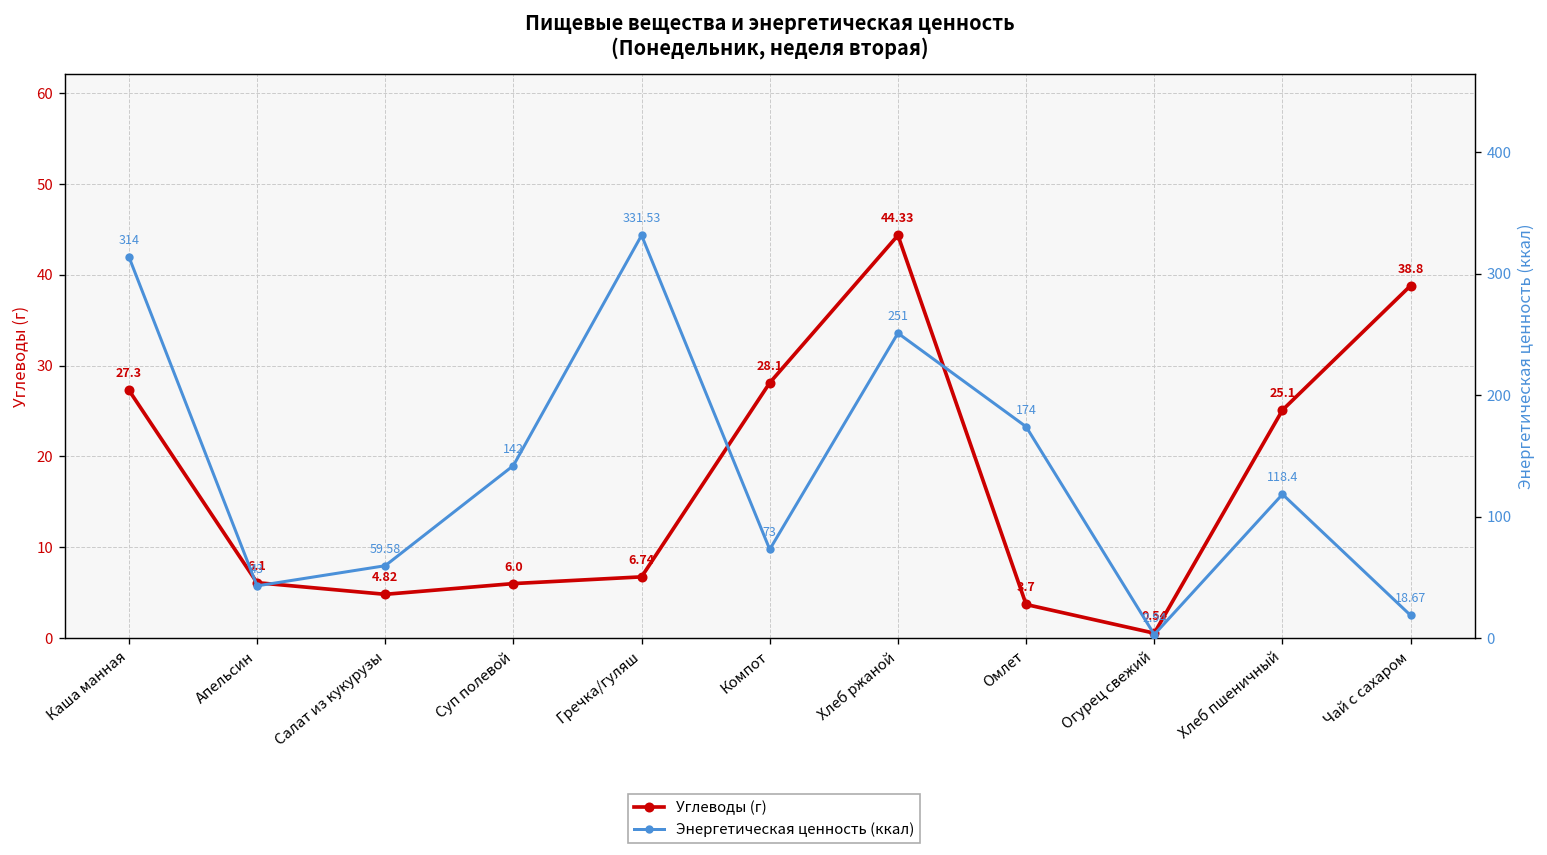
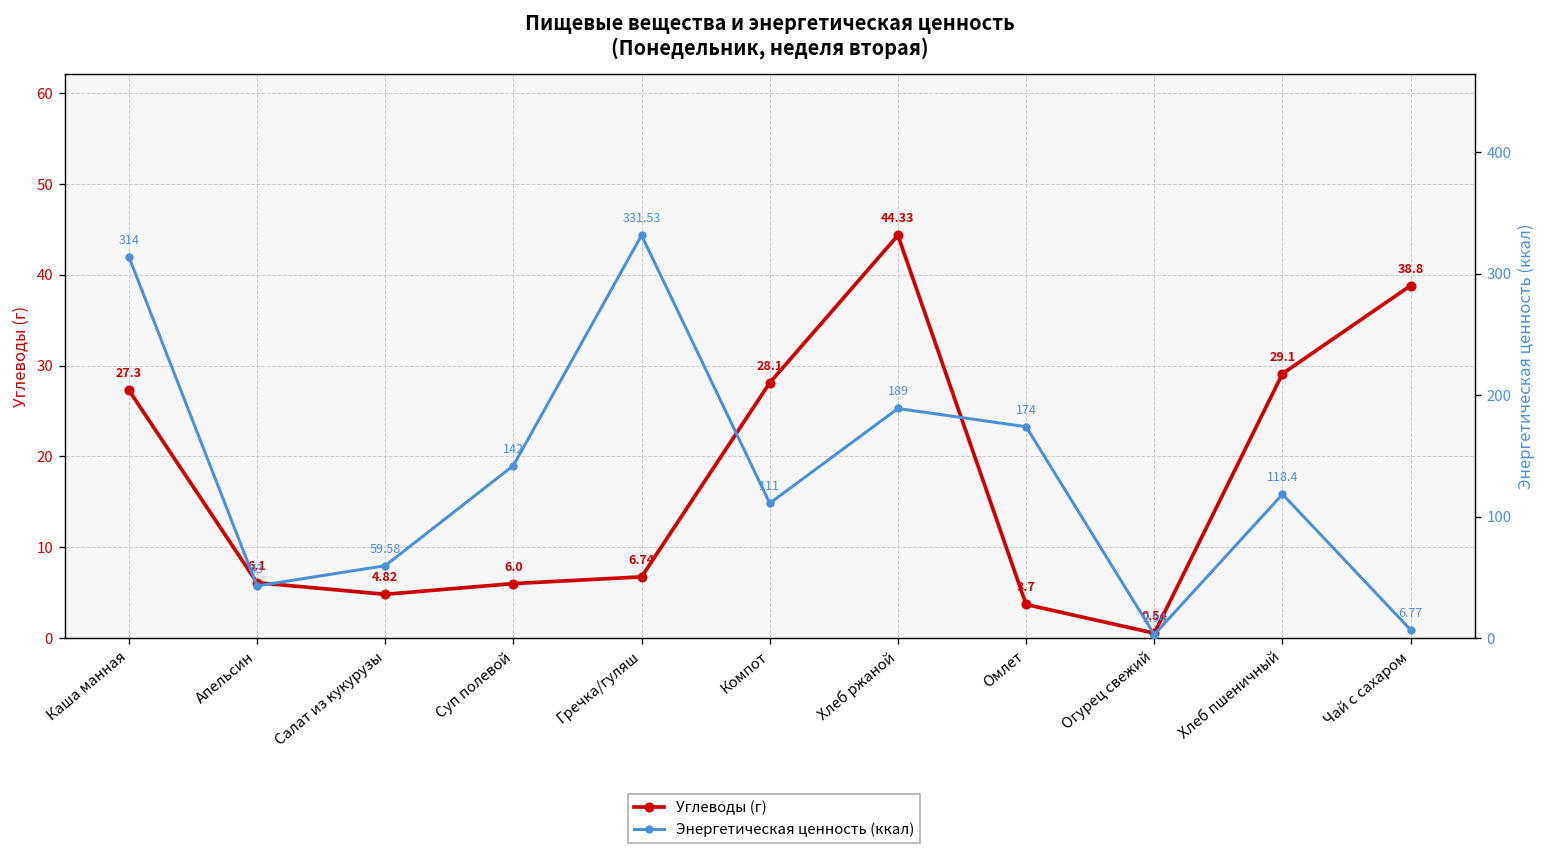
Углеводы (г), Хлеб пшеничный: 25.1 -> 29.1
Энергетическая ценность (ккал), Компот: 73 -> 111
Энергетическая ценность (ккал), Хлеб ржаной: 251 -> 189
Энергетическая ценность (ккал), Чай с сахаром: 18.67 -> 6.77
